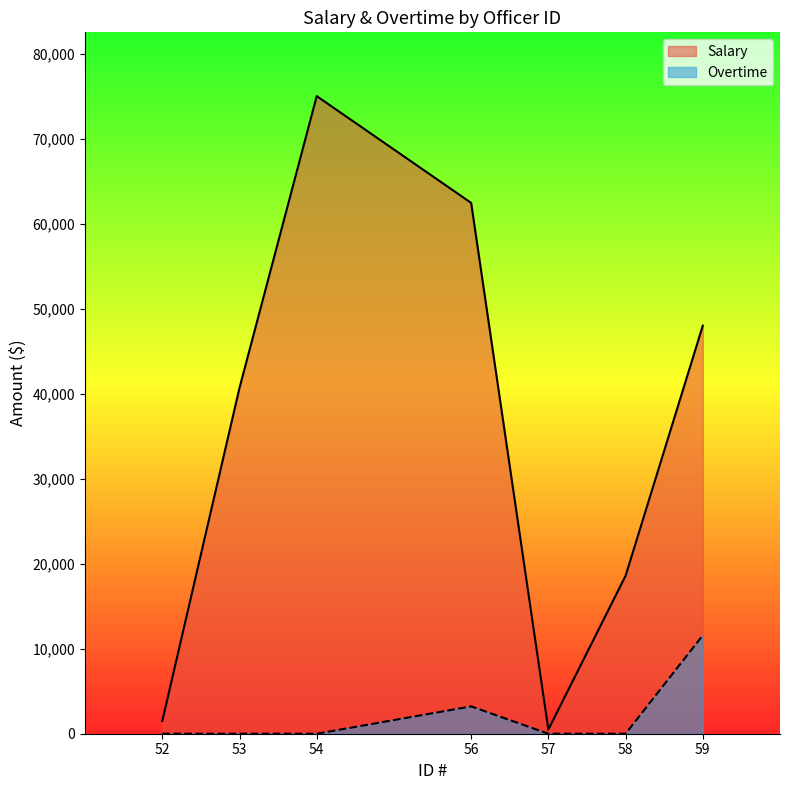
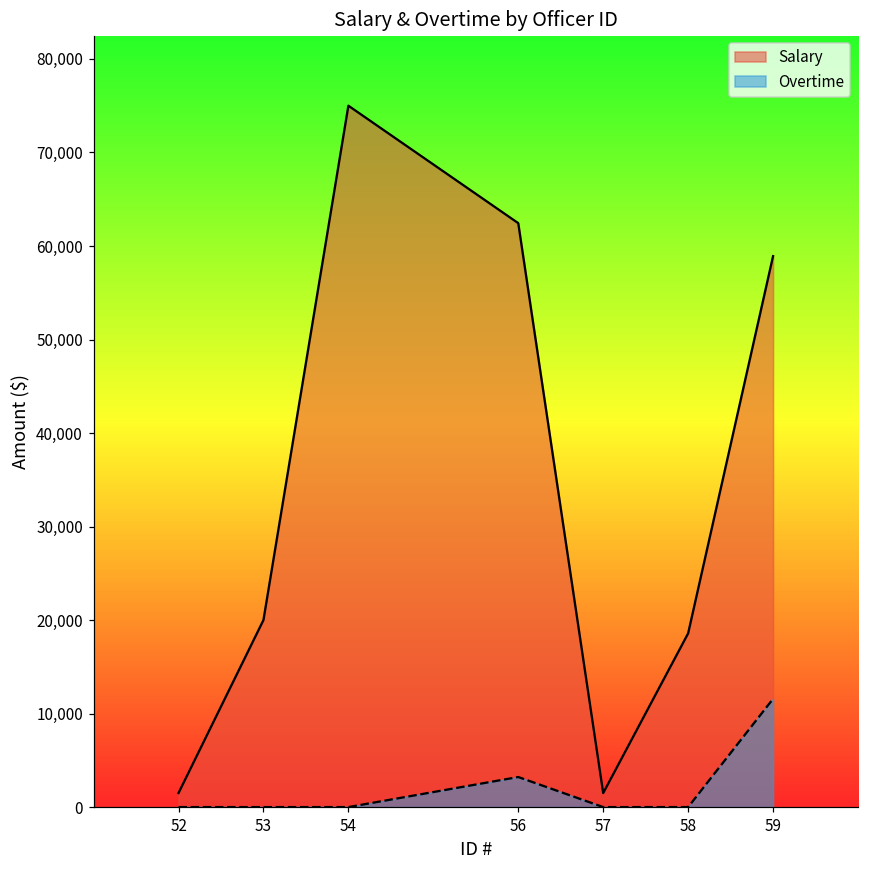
Salary, 53: 41,000 -> 20,000
Salary, 57: 0 -> 2,000
Salary, 59: 48,000 -> 59,000
